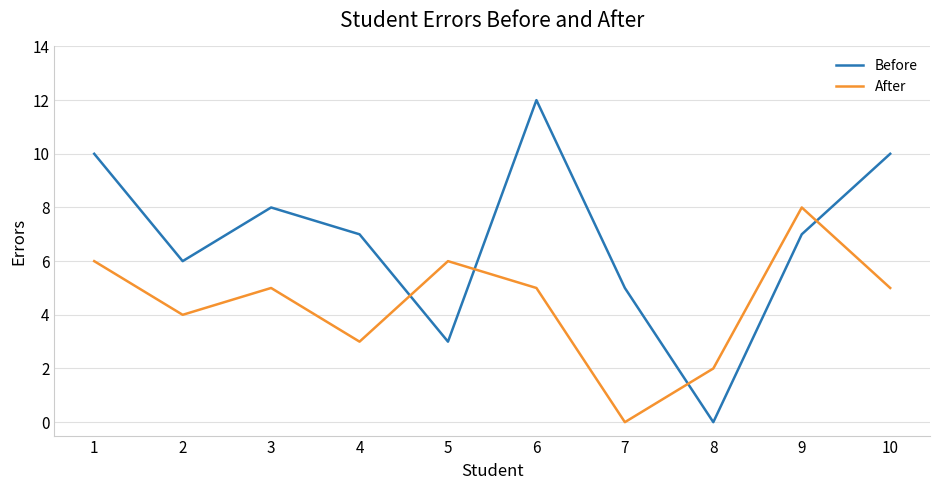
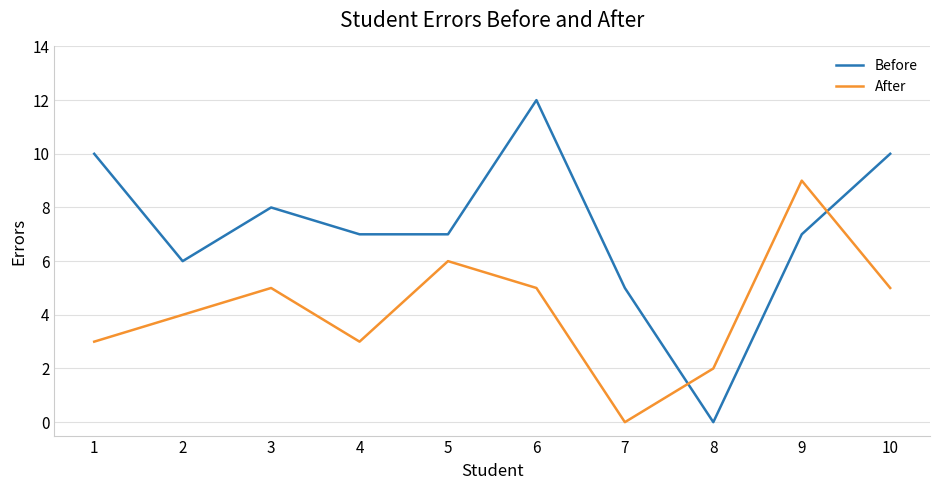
After, 1: 6 -> 3
Before, 5: 3 -> 7
After, 9: 8 -> 9
